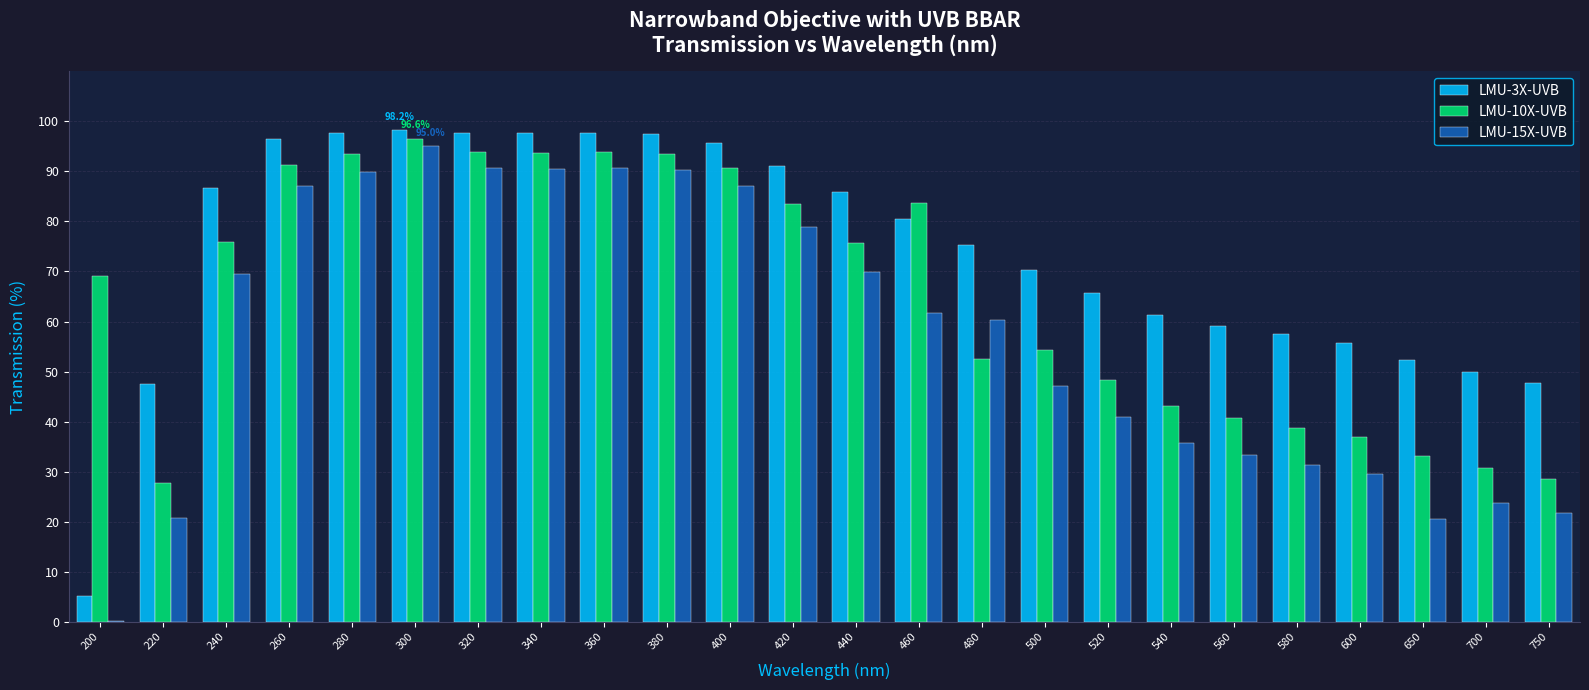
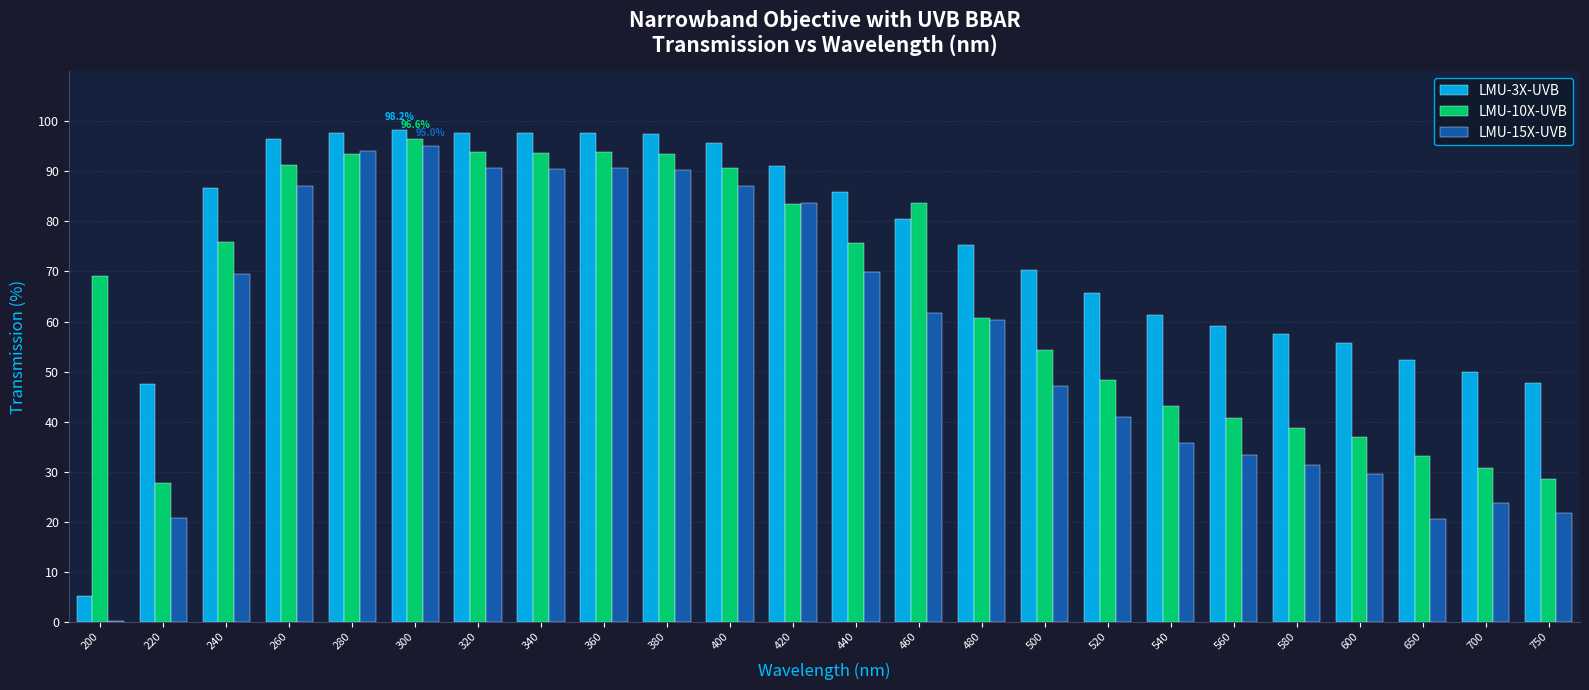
LMU-15X-UVB, 280: 90 -> 94
LMU-15X-UVB, 420: 79 -> 84
LMU-10X-UVB, 480: 52 -> 61
